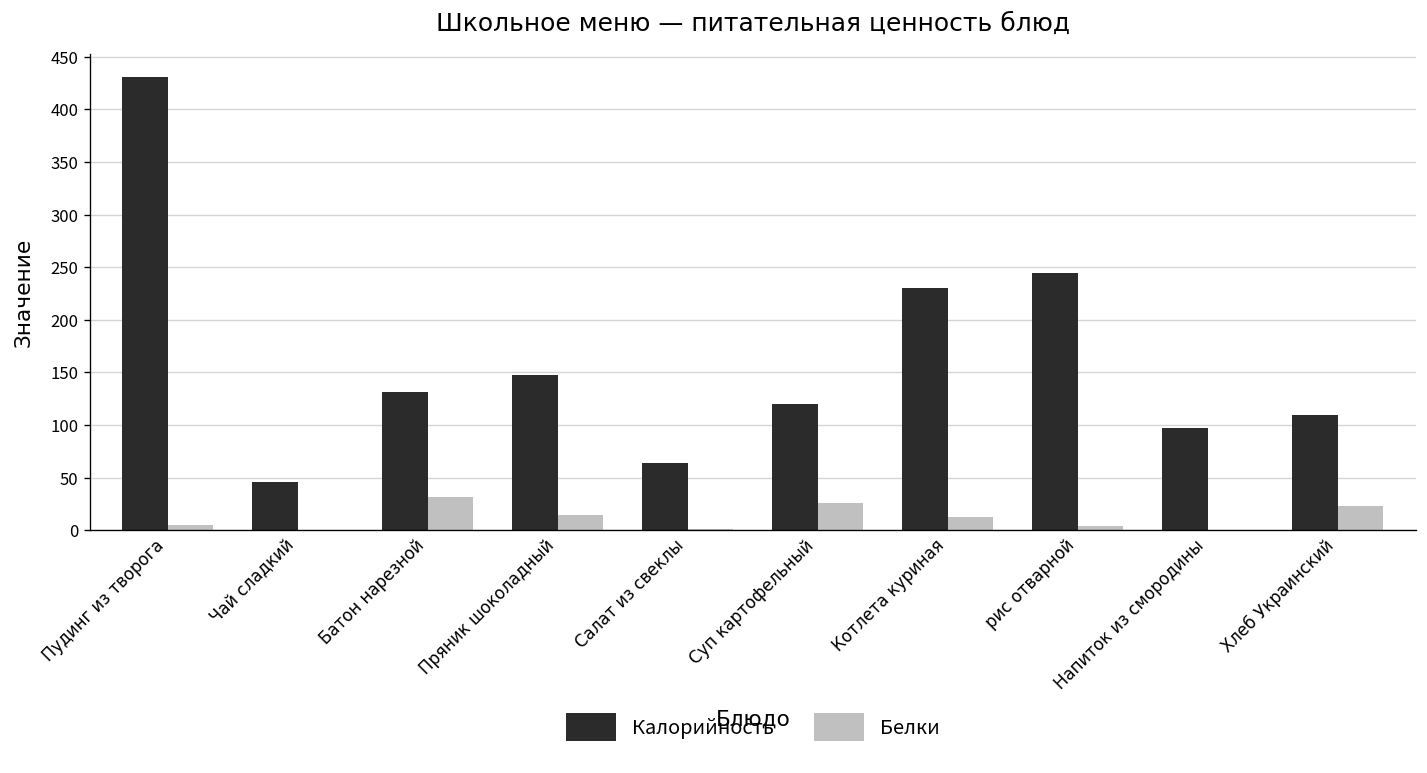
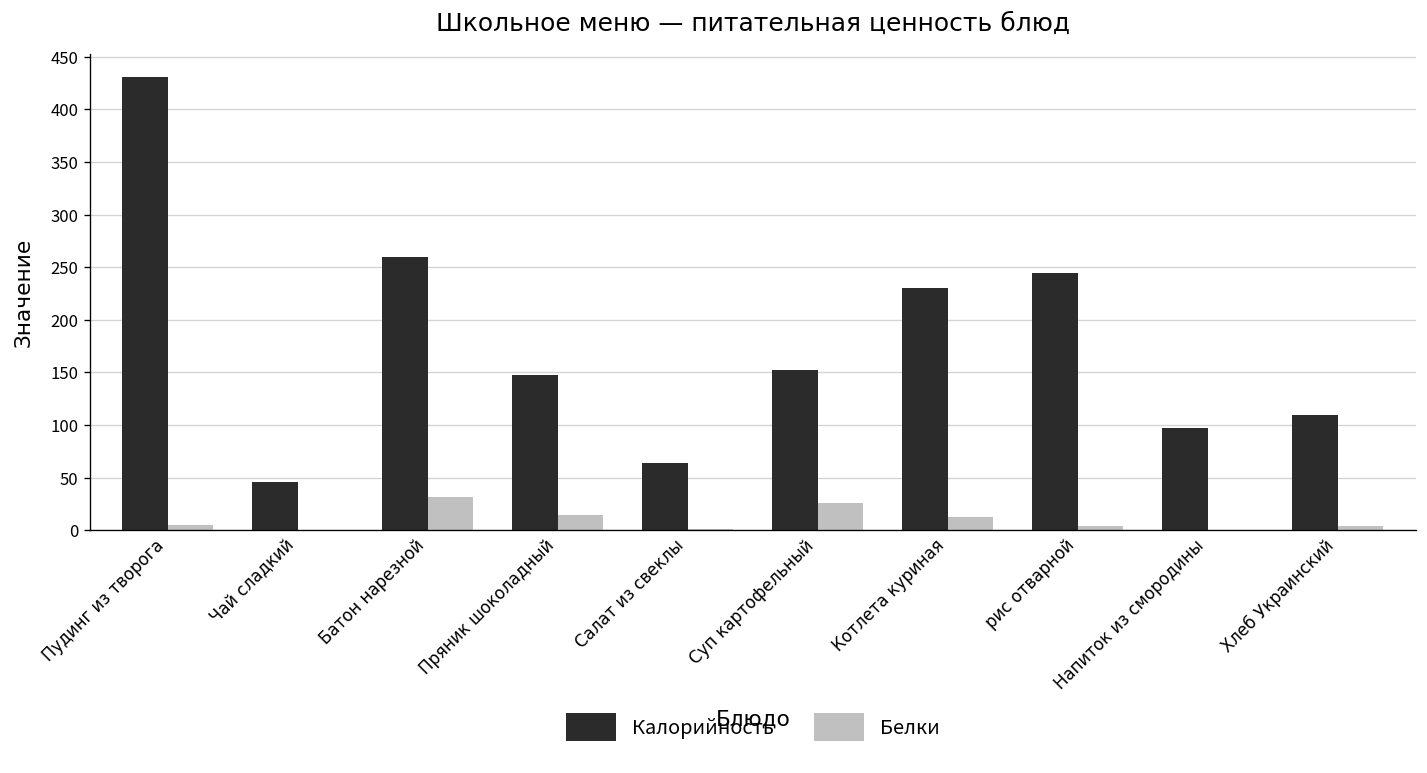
Калорийность, Батон нарезной: 130 -> 260
Калорийность, Суп картофельный: 120 -> 150
Белки, Хлеб Украинский: 20 -> 0
